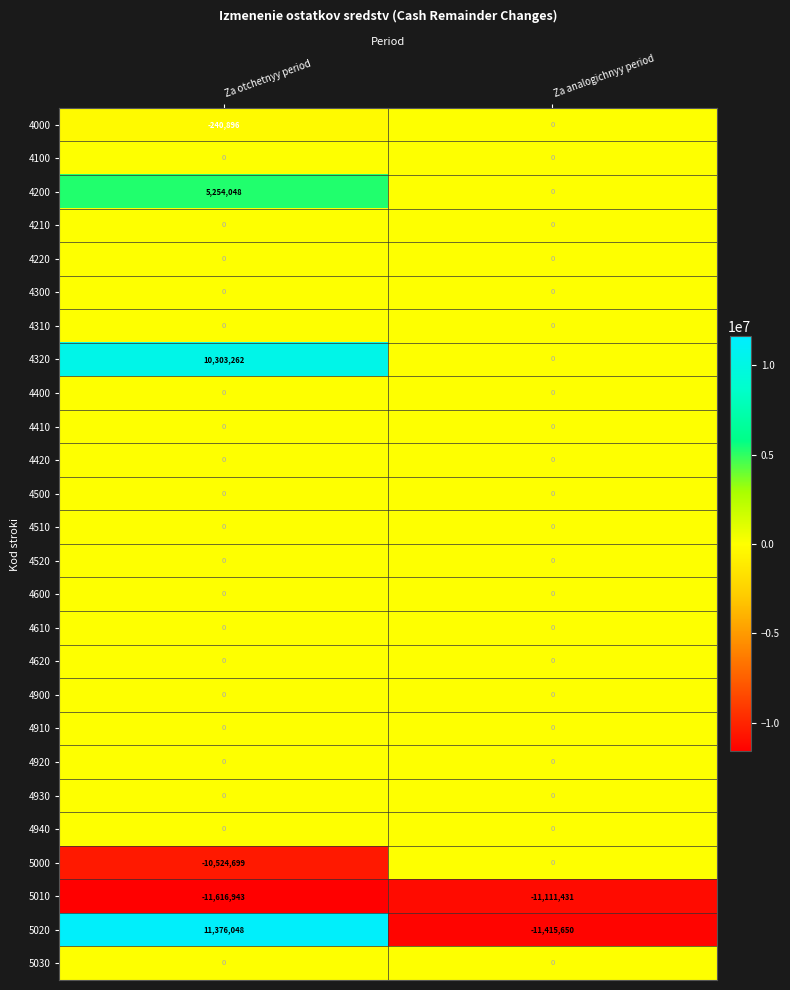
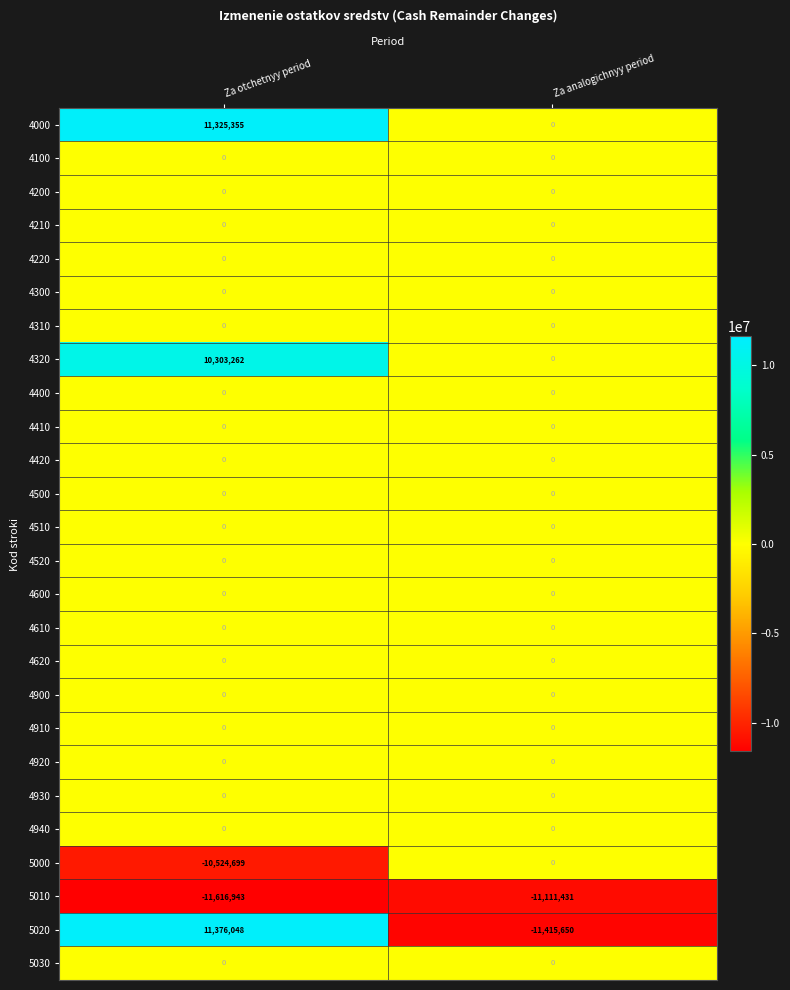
4000, Za otchetnyy period: -240,896 -> 11,325,355
4200, Za otchetnyy period: 5,254,048 -> 0
